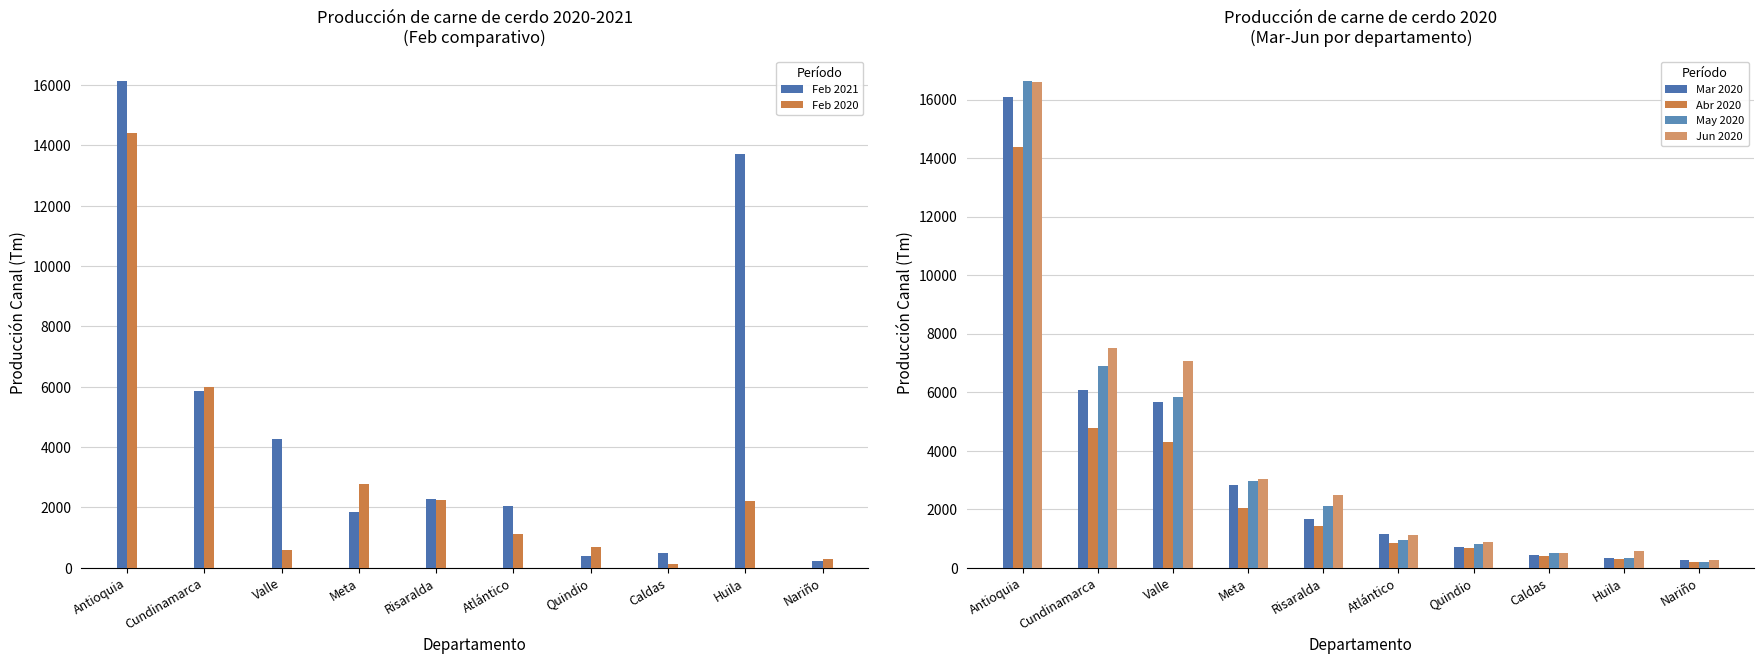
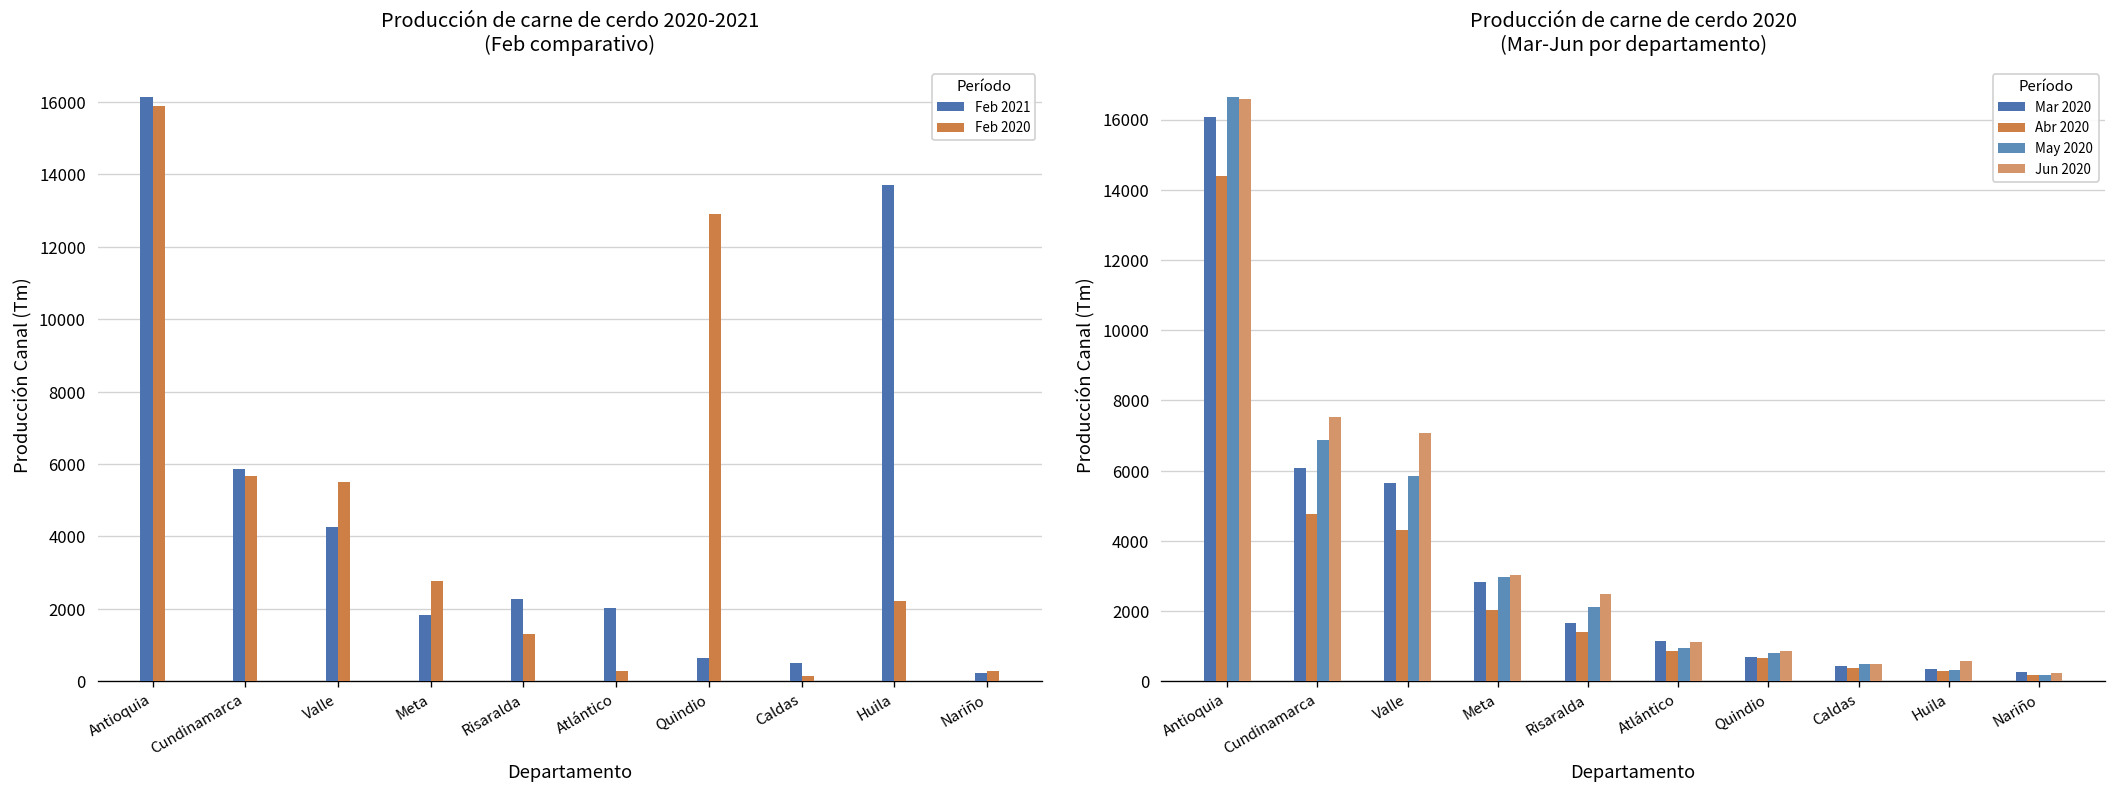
Producción de carne de cerdo 2020-2021 (Feb comparativo), Feb 2020, Antioquia: 14400 -> 15900
Producción de carne de cerdo 2020-2021 (Feb comparativo), Feb 2020, Cundinamarca: 6000 -> 5700
Producción de carne de cerdo 2020-2021 (Feb comparativo), Feb 2020, Valle: 600 -> 5500
Producción de carne de cerdo 2020-2021 (Feb comparativo), Feb 2020, Risaralda: 2200 -> 1300
Producción de carne de cerdo 2020-2021 (Feb comparativo), Feb 2020, Atlántico: 1100 -> 300
Producción de carne de cerdo 2020-2021 (Feb comparativo), Feb 2021, Quindio: 400 -> 600
Producción de carne de cerdo 2020-2021 (Feb comparativo), Feb 2020, Quindio: 700 -> 12900
